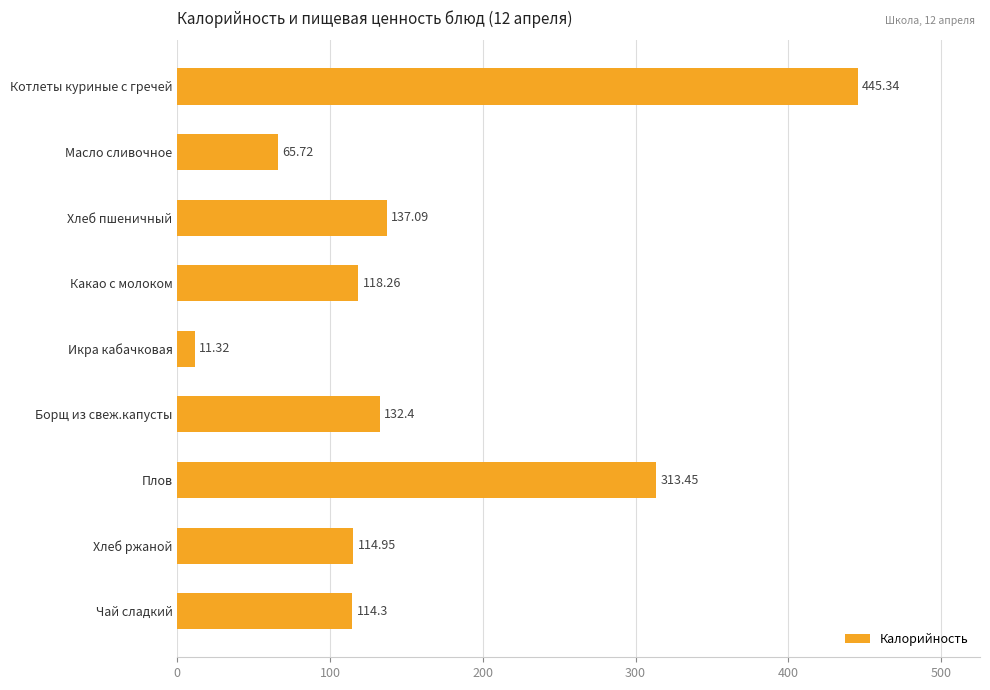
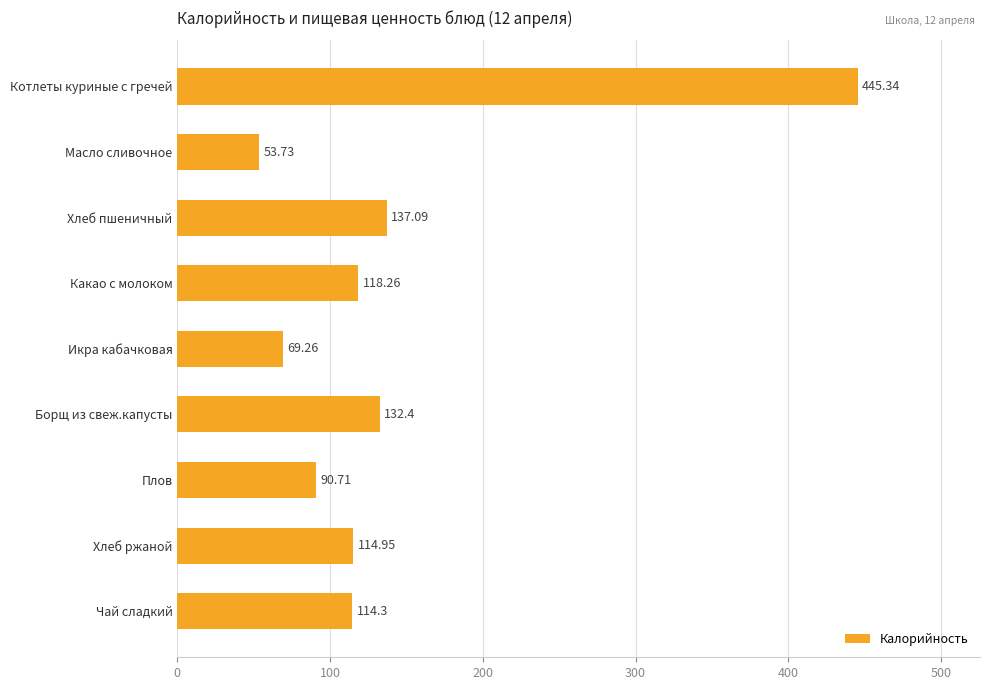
Масло сливочное: 65.72 -> 53.73
Икра кабачковая: 11.32 -> 69.26
Плов: 313.45 -> 90.71
